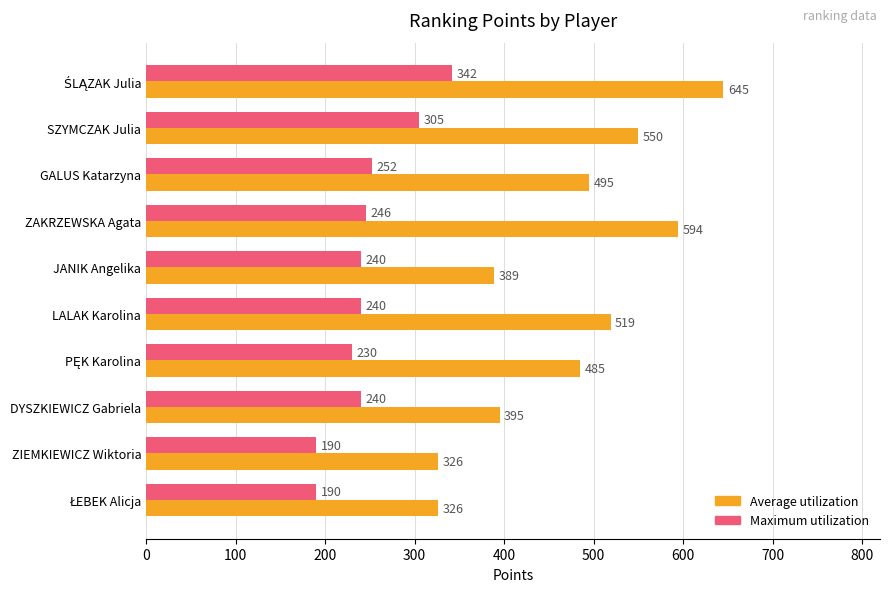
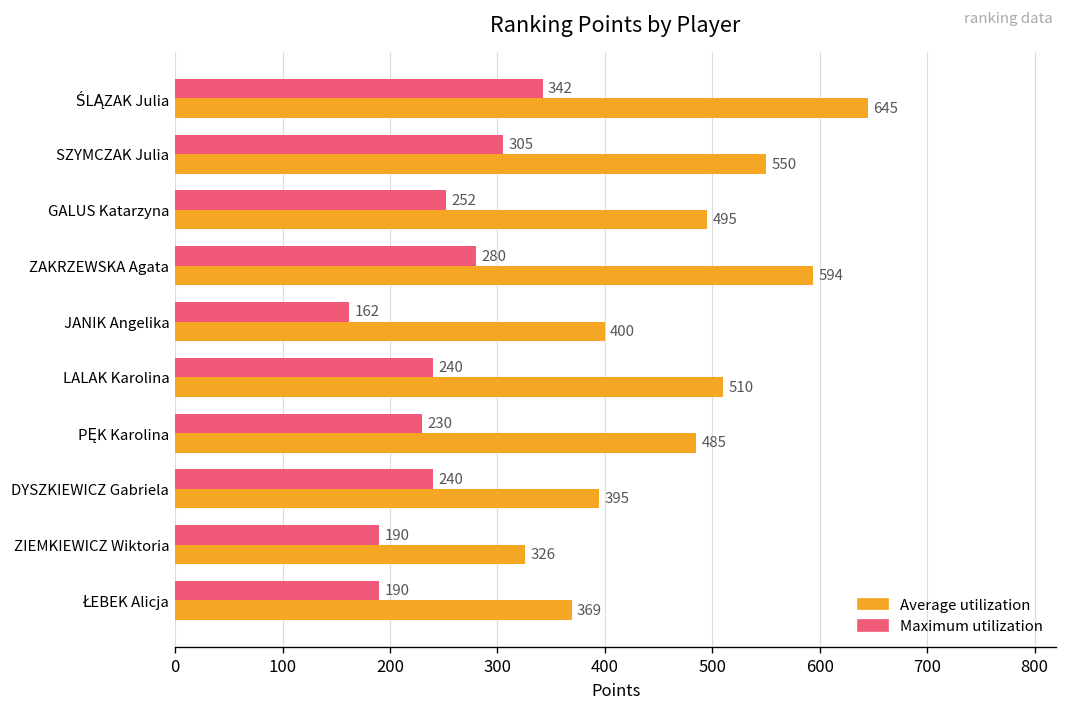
Maximum utilization, ZAKRZEWSKA Agata: 246 -> 280
Maximum utilization, JANIK Angelika: 240 -> 162
Average utilization, JANIK Angelika: 389 -> 400
Average utilization, LALAK Karolina: 519 -> 510
Average utilization, ŁEBEK Alicja: 326 -> 369
